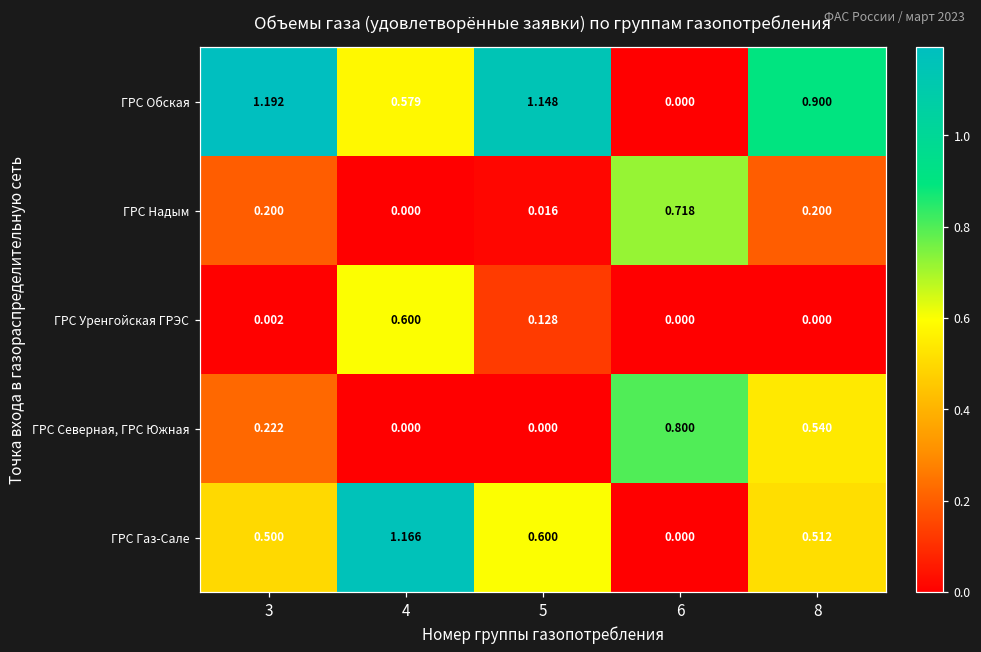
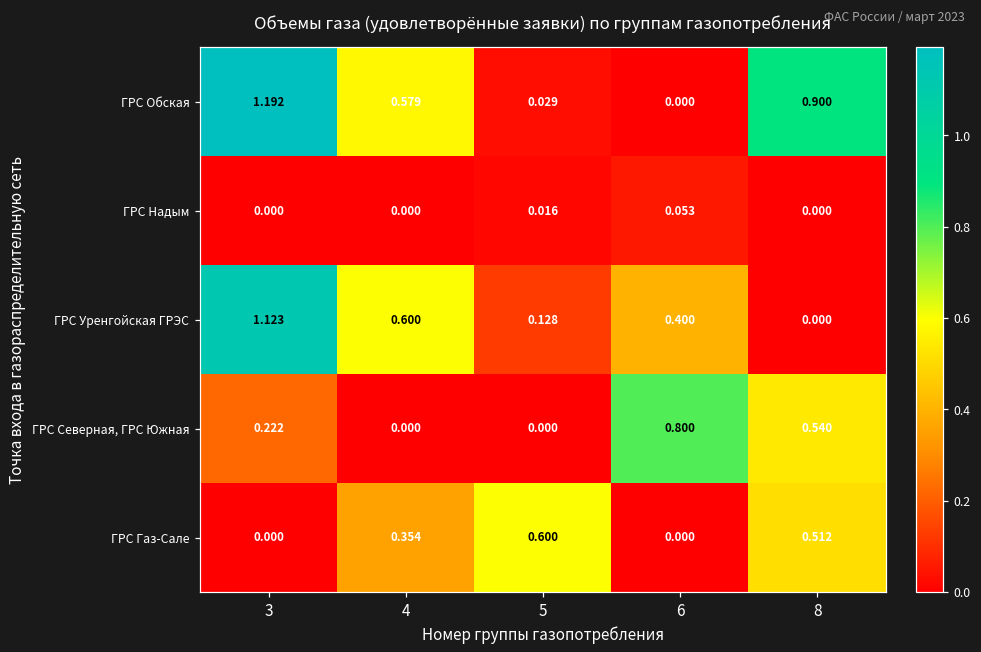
ГРС Обская, 5: 1.148 -> 0.029
ГРС Надым, 3: 0.200 -> 0.000
ГРС Надым, 6: 0.718 -> 0.053
ГРС Надым, 8: 0.200 -> 0.000
ГРС Уренгойская ГРЭС, 3: 0.002 -> 1.123
ГРС Уренгойская ГРЭС, 6: 0.000 -> 0.400
ГРС Газ-Сале, 3: 0.500 -> 0.000
ГРС Газ-Сале, 4: 1.166 -> 0.354
